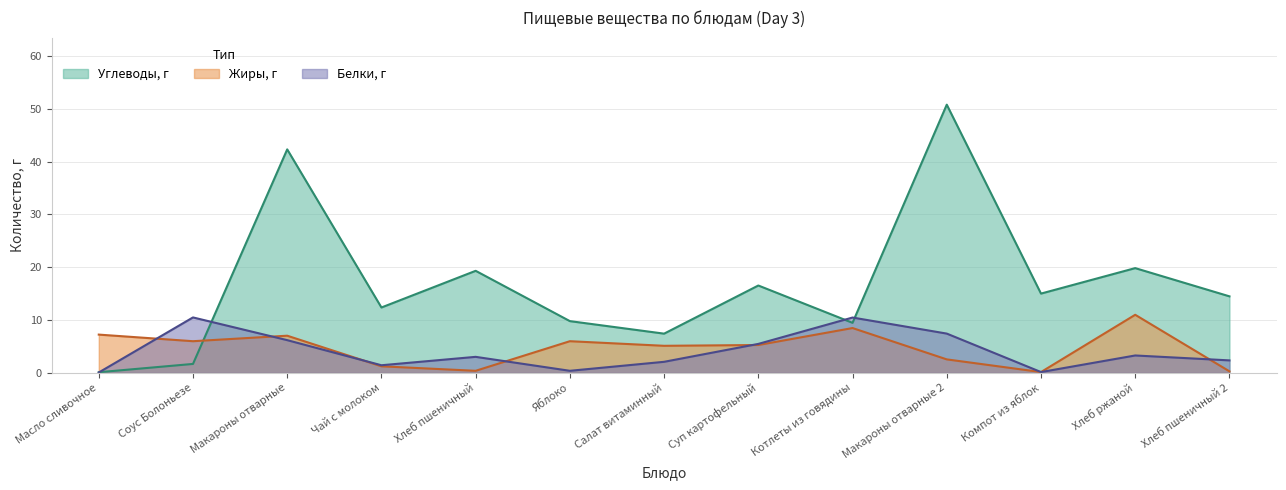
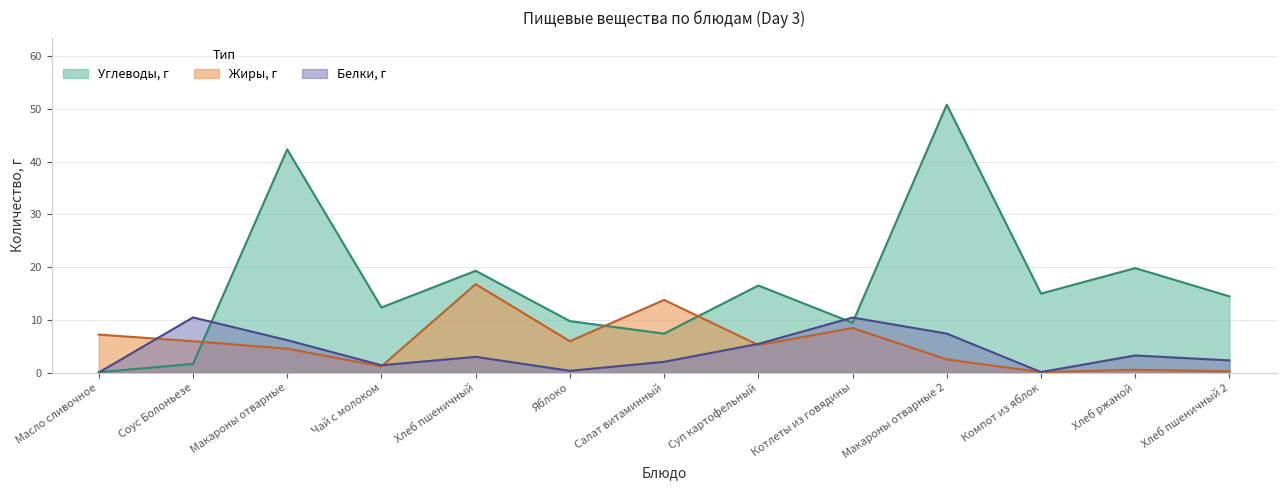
Жиры, г, Макароны отварные: 7 -> 5
Жиры, г, Хлеб пшеничный: 0 -> 17
Жиры, г, Салат витаминный: 5 -> 14
Жиры, г, Хлеб ржаной: 11 -> 1
